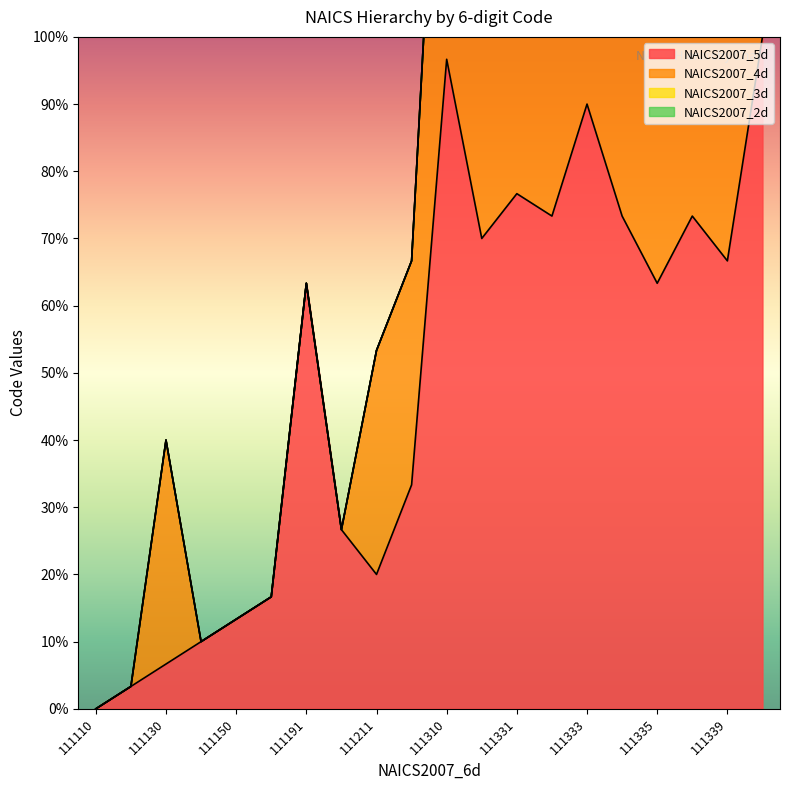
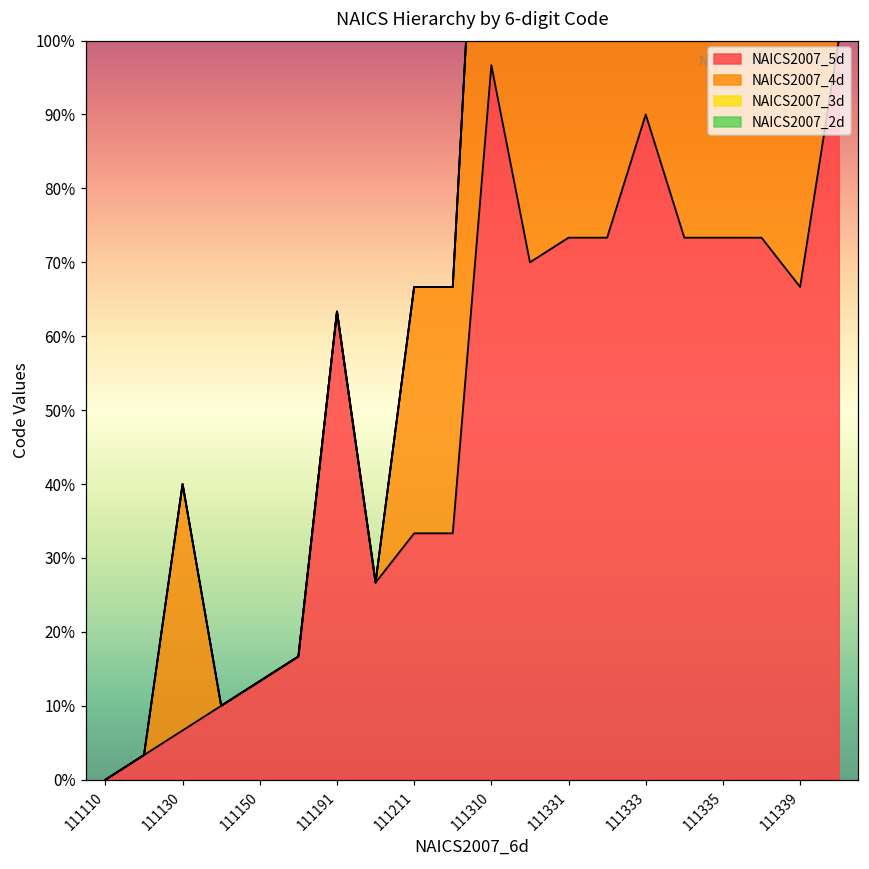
NAICS2007_5d, 111211: 20% -> 33%
NAICS2007_5d, 111331: 77% -> 73%
NAICS2007_5d, 111335: 63% -> 73%
